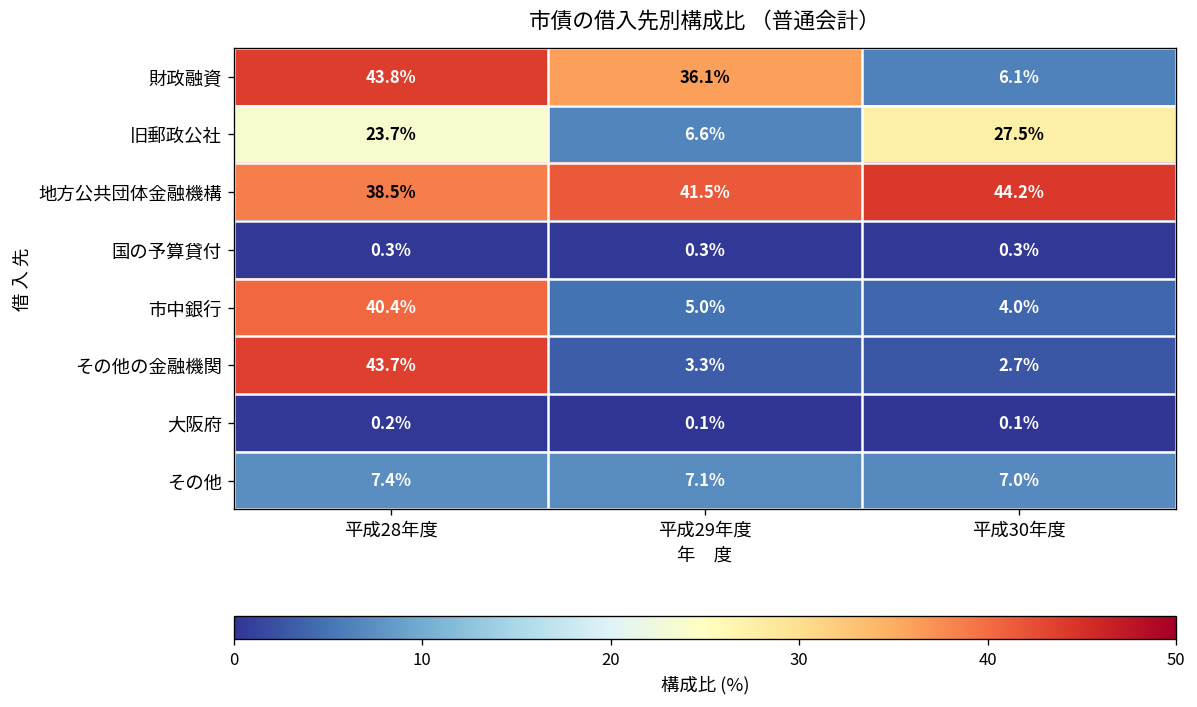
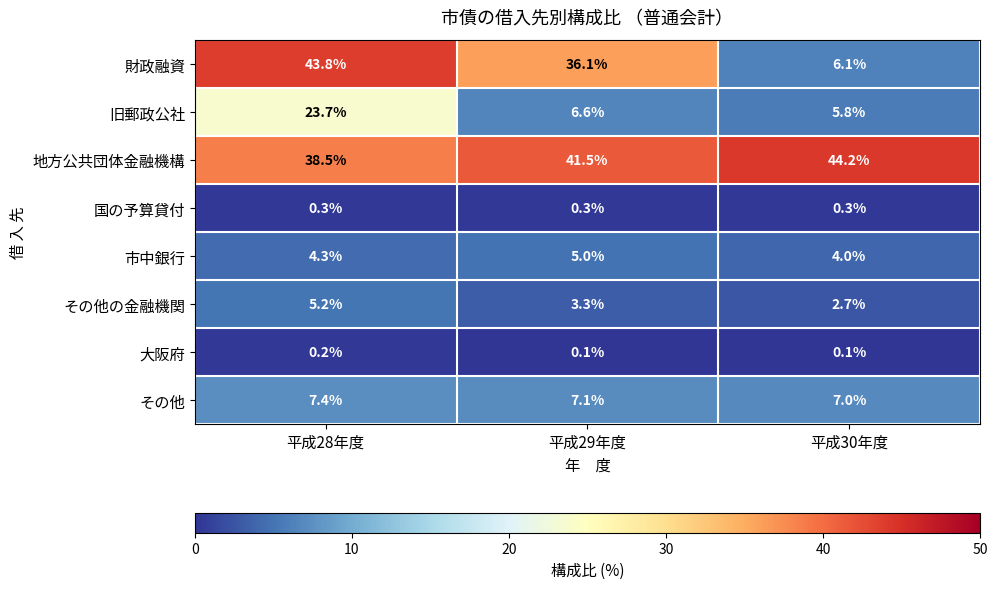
旧郵政公社, 平成30年度: 27.5% -> 5.8%
市中銀行, 平成28年度: 40.4% -> 4.3%
その他の金融機関, 平成28年度: 43.7% -> 5.2%
